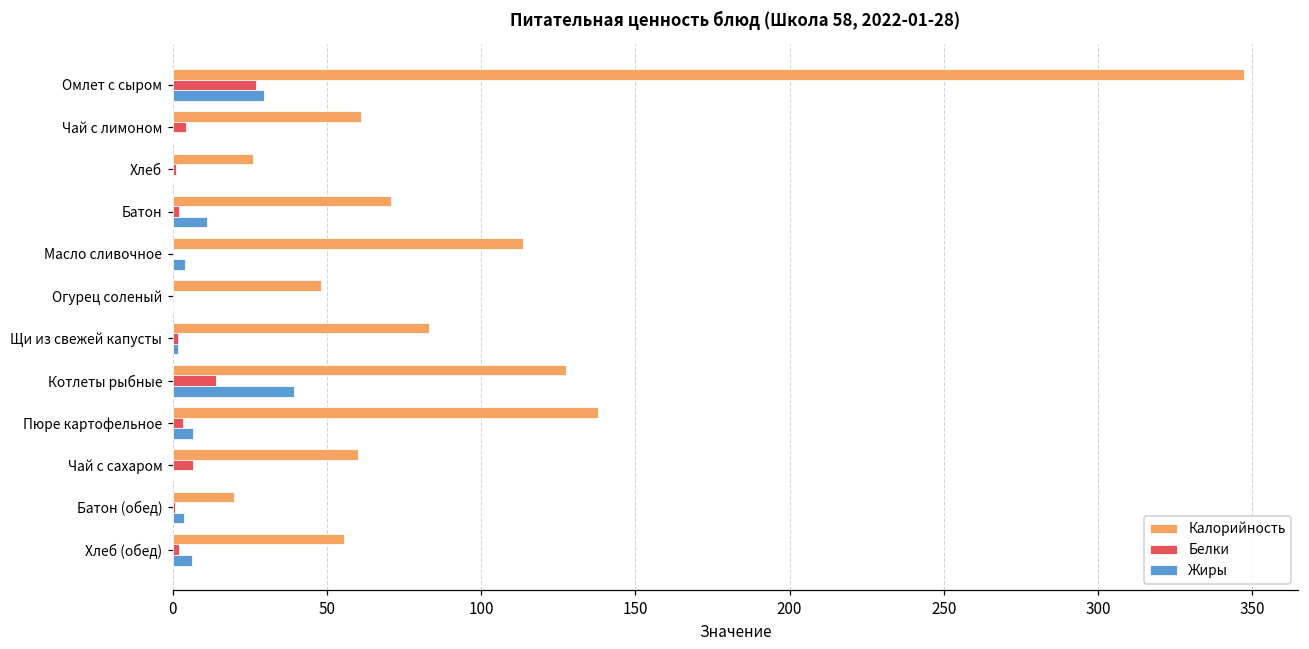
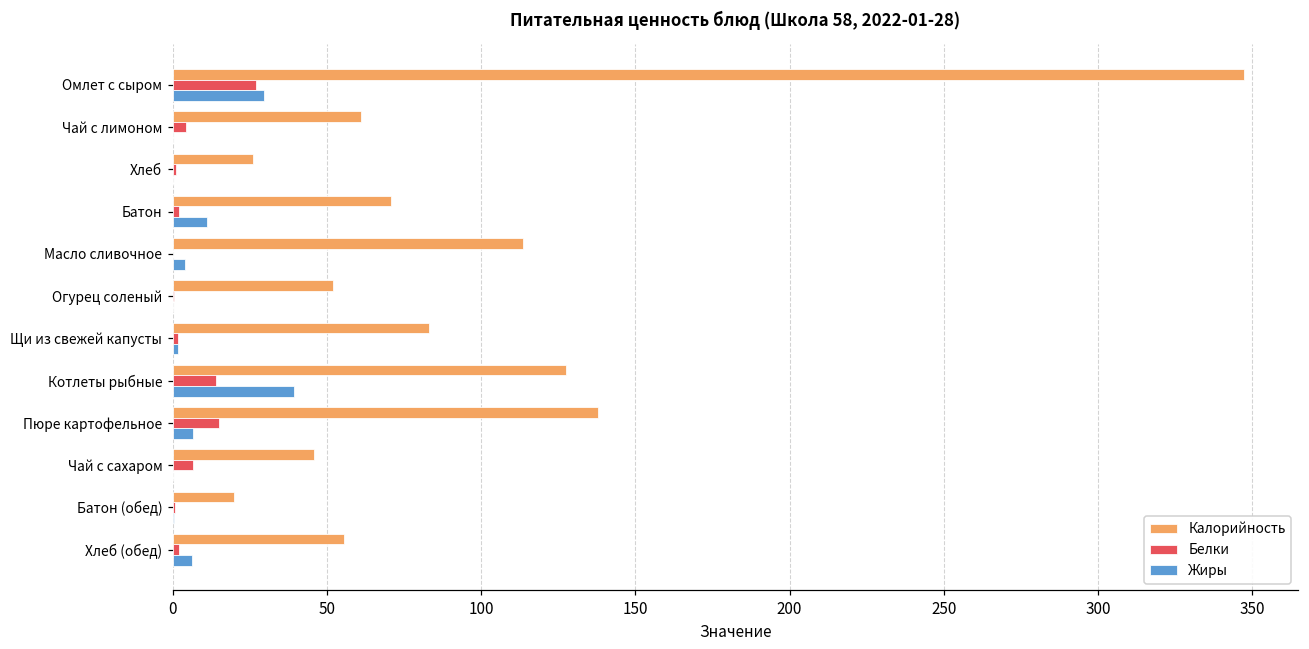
Калорийность, Огурец соленый: 48 -> 52
Белки, Пюре картофельное: 3 -> 15
Калорийность, Чай с сахаром: 60 -> 46
Жиры, Батон (обед): 4 -> 0
